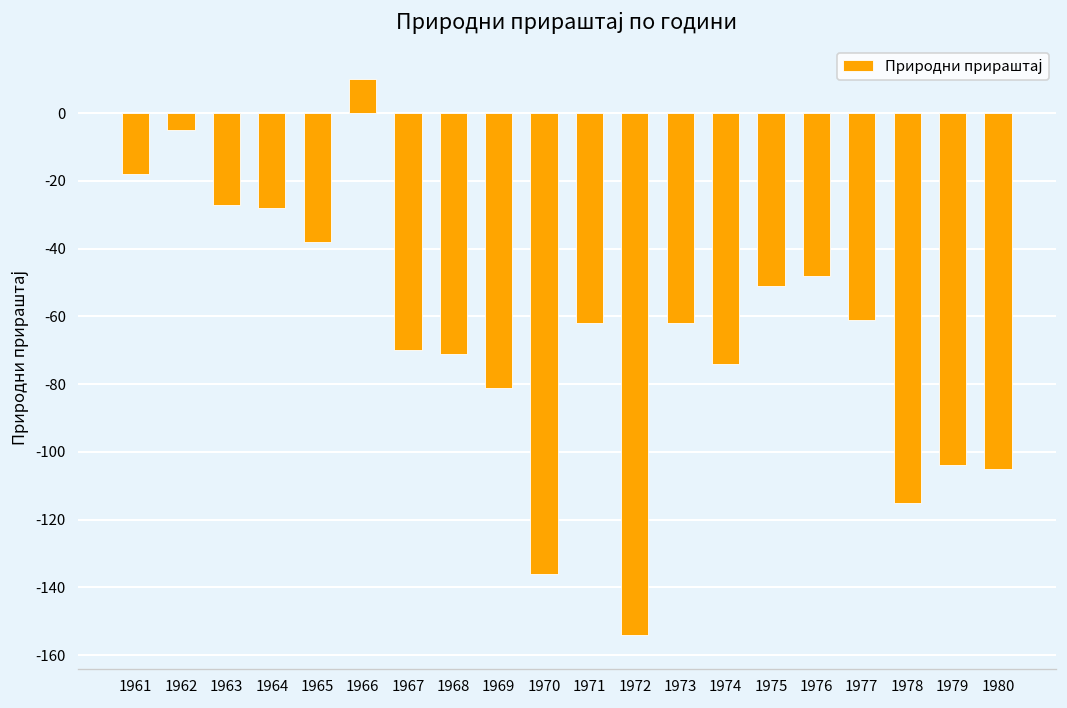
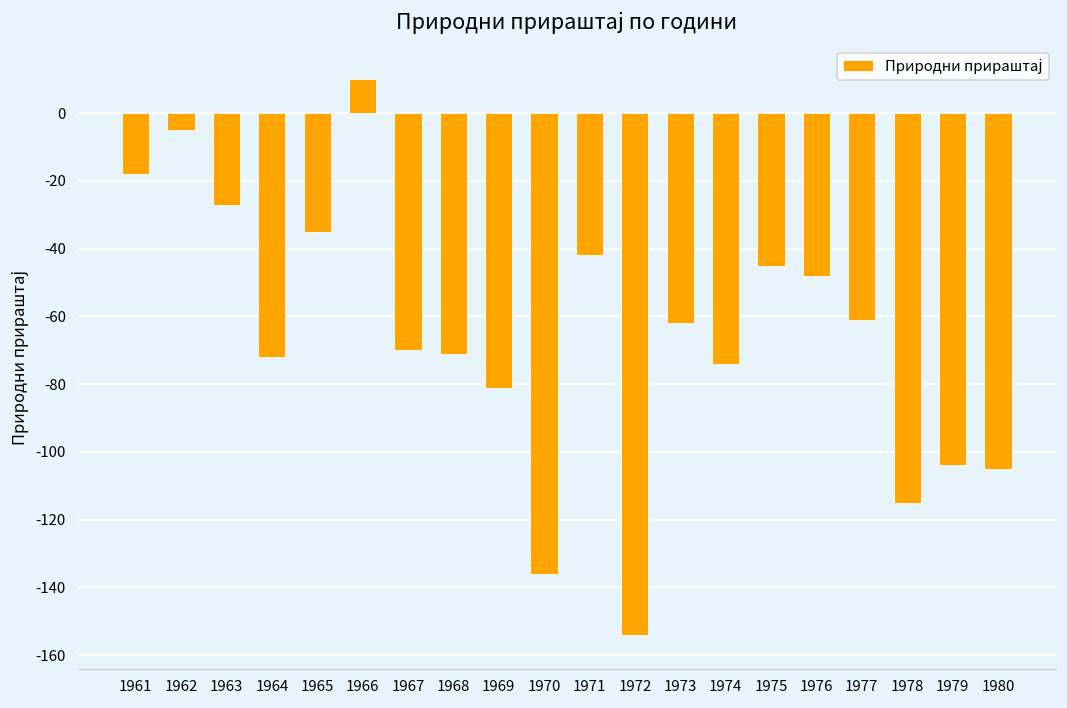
1964: -28 -> -72
1965: -38 -> -35
1971: -62 -> -42
1975: -51 -> -45
